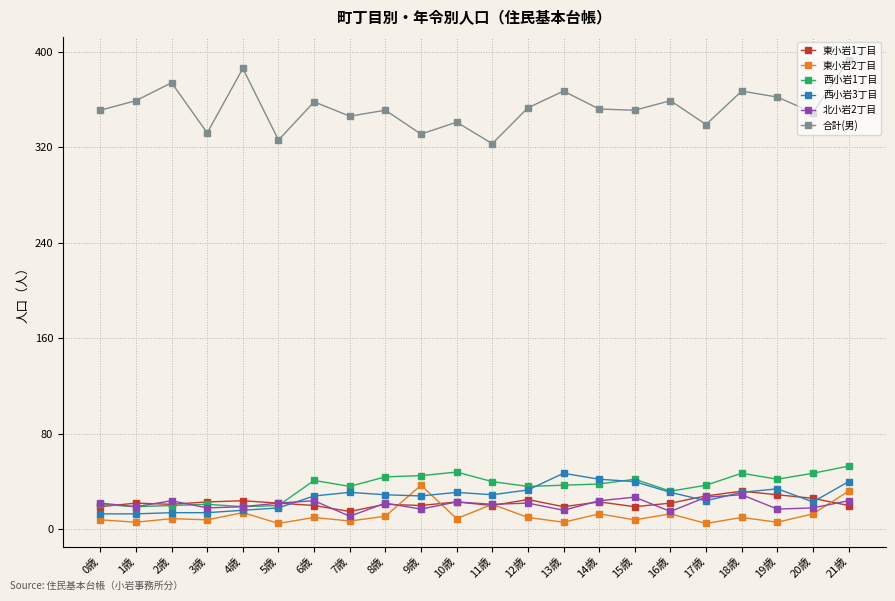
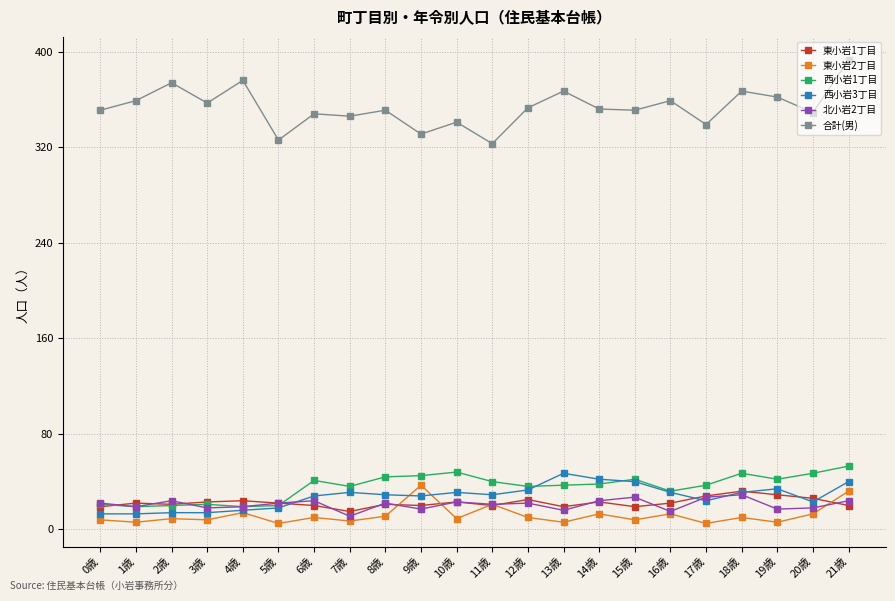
合計(男), 3歳: 332 -> 357
合計(男), 4歳: 386 -> 376
合計(男), 6歳: 358 -> 348
